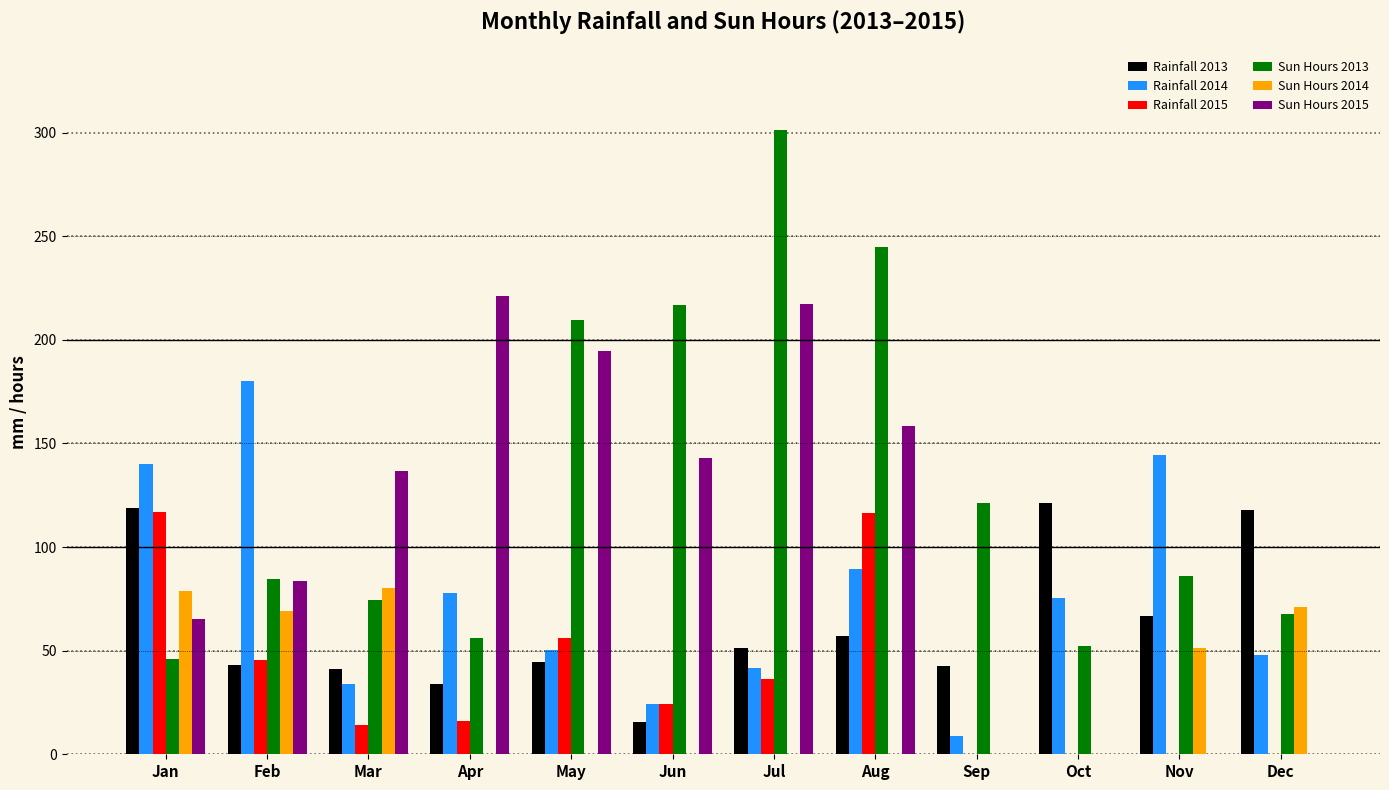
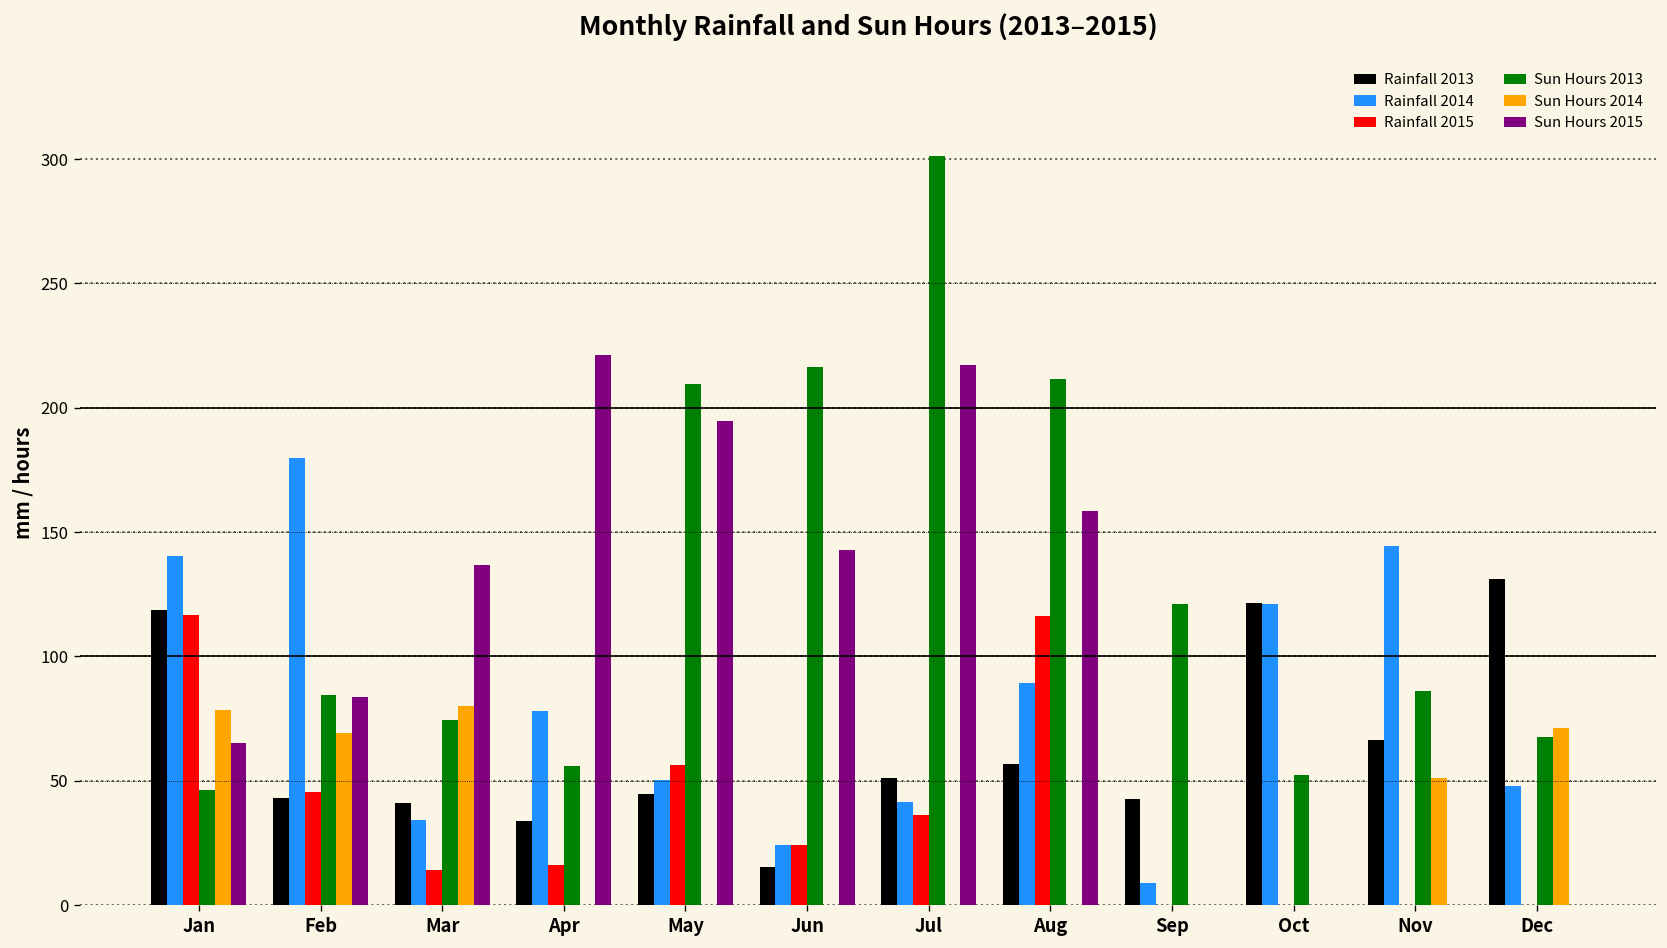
Sun Hours 2013, Aug: 245 -> 211
Rainfall 2014, Oct: 75 -> 121
Rainfall 2013, Dec: 118 -> 131
